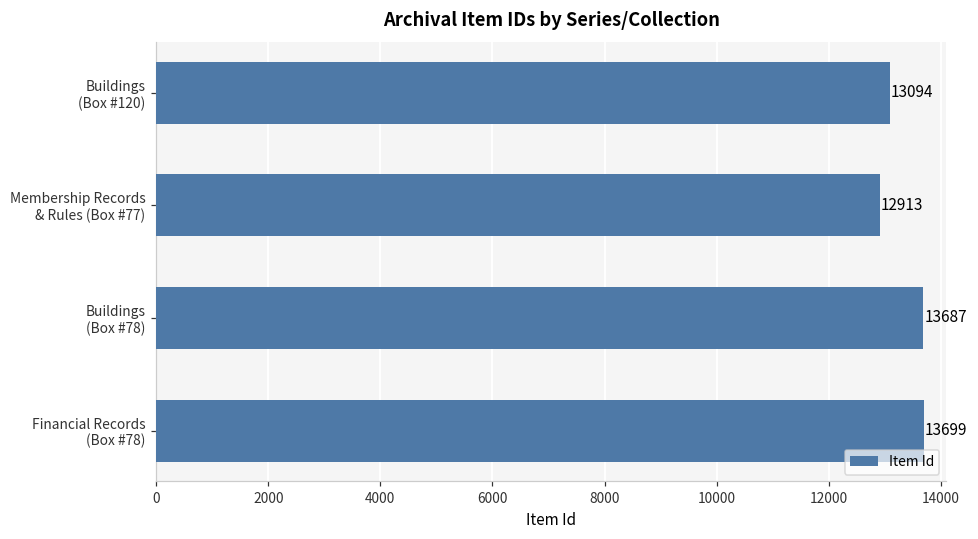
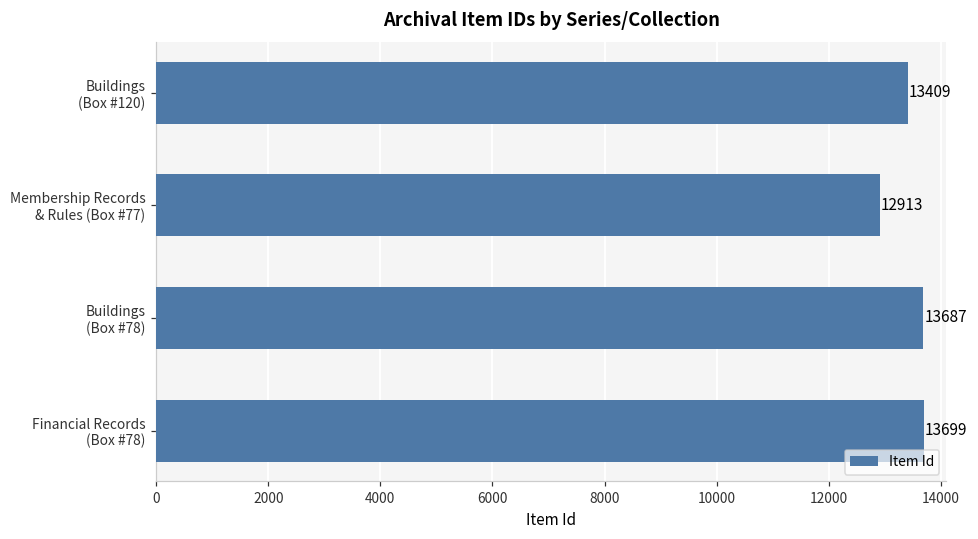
Buildings (Box #120): 13094 -> 13409
